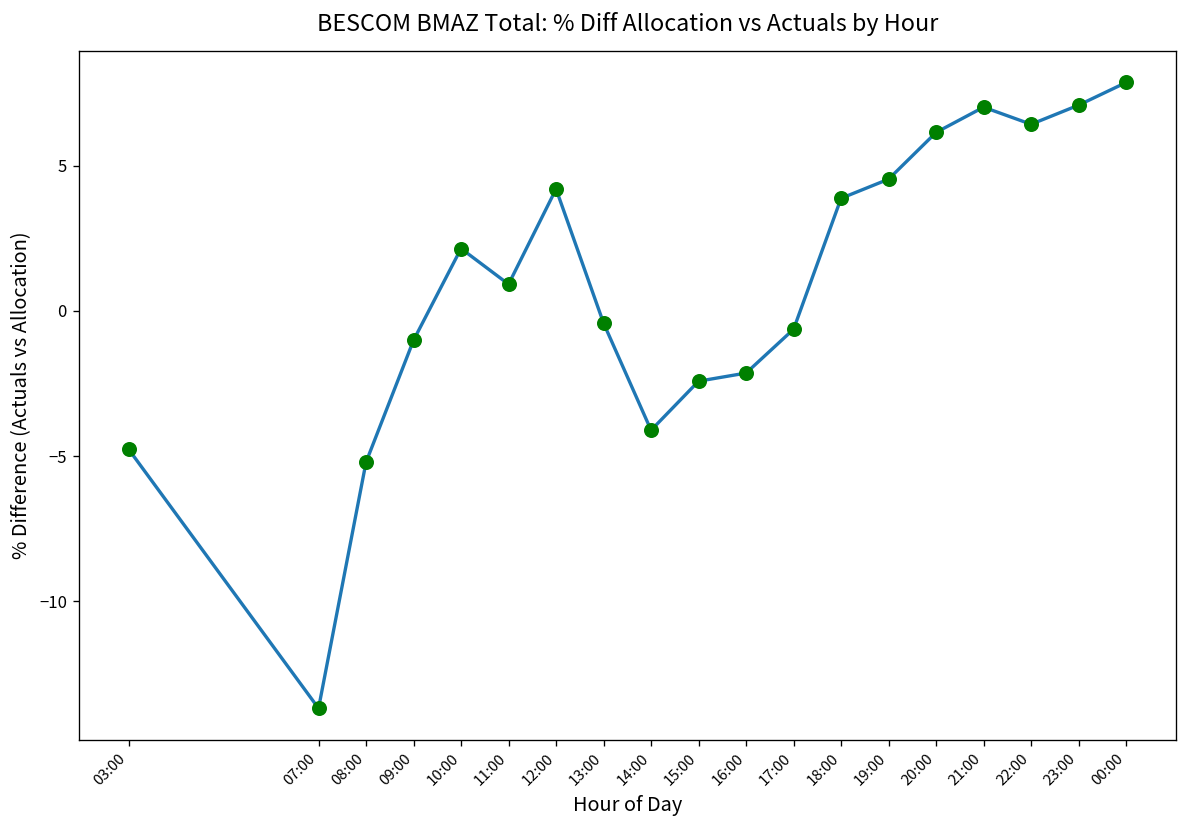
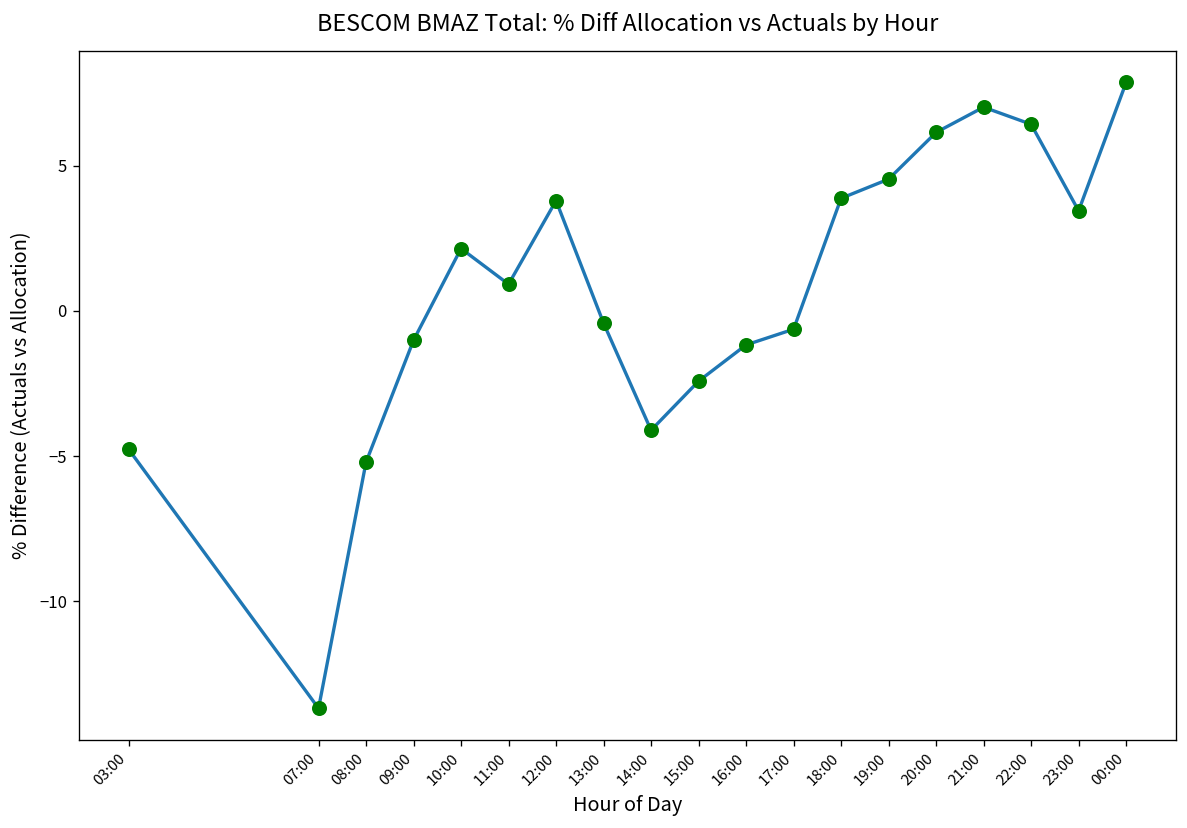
12:00: 4.2 -> 3.8
16:00: -2.1 -> -1.2
23:00: 7.1 -> 3.5
